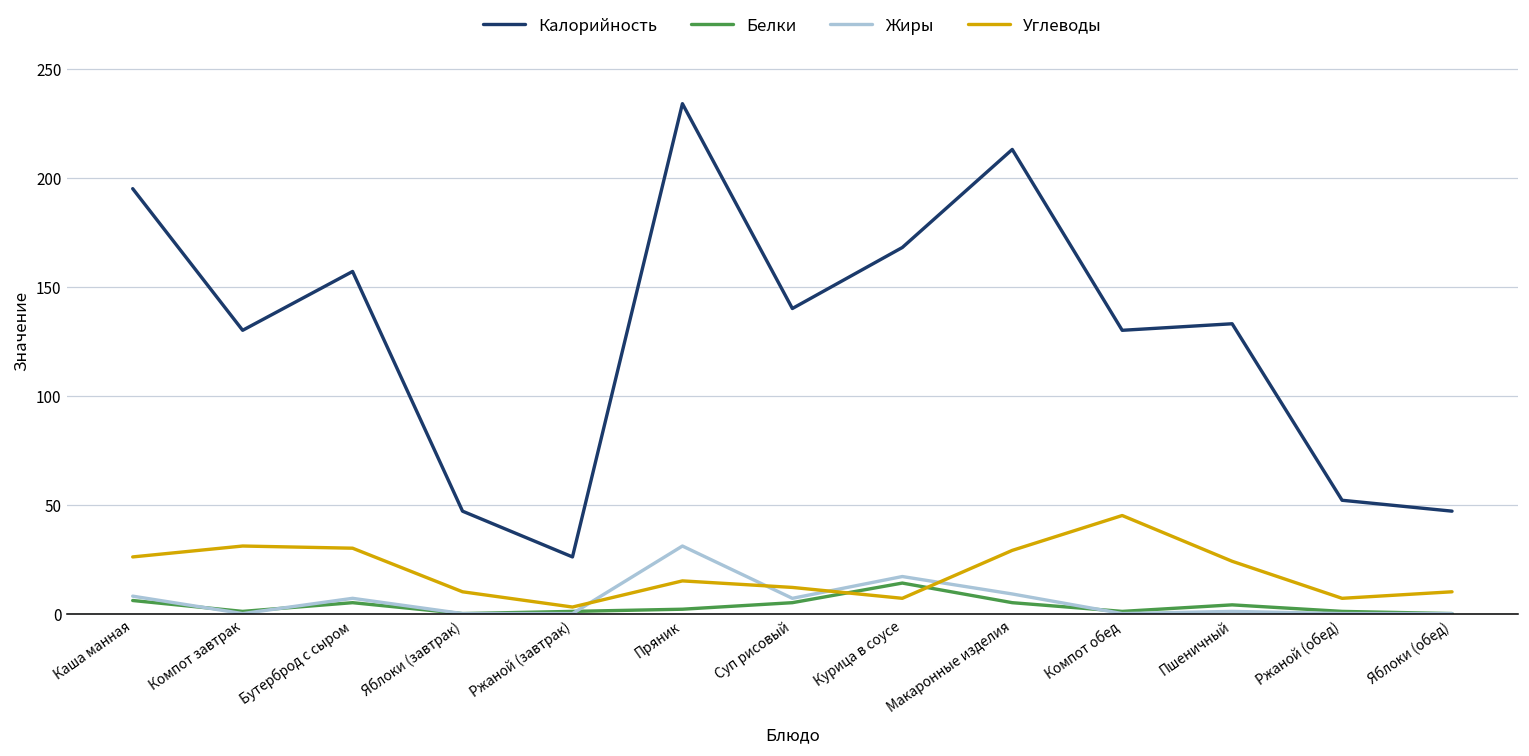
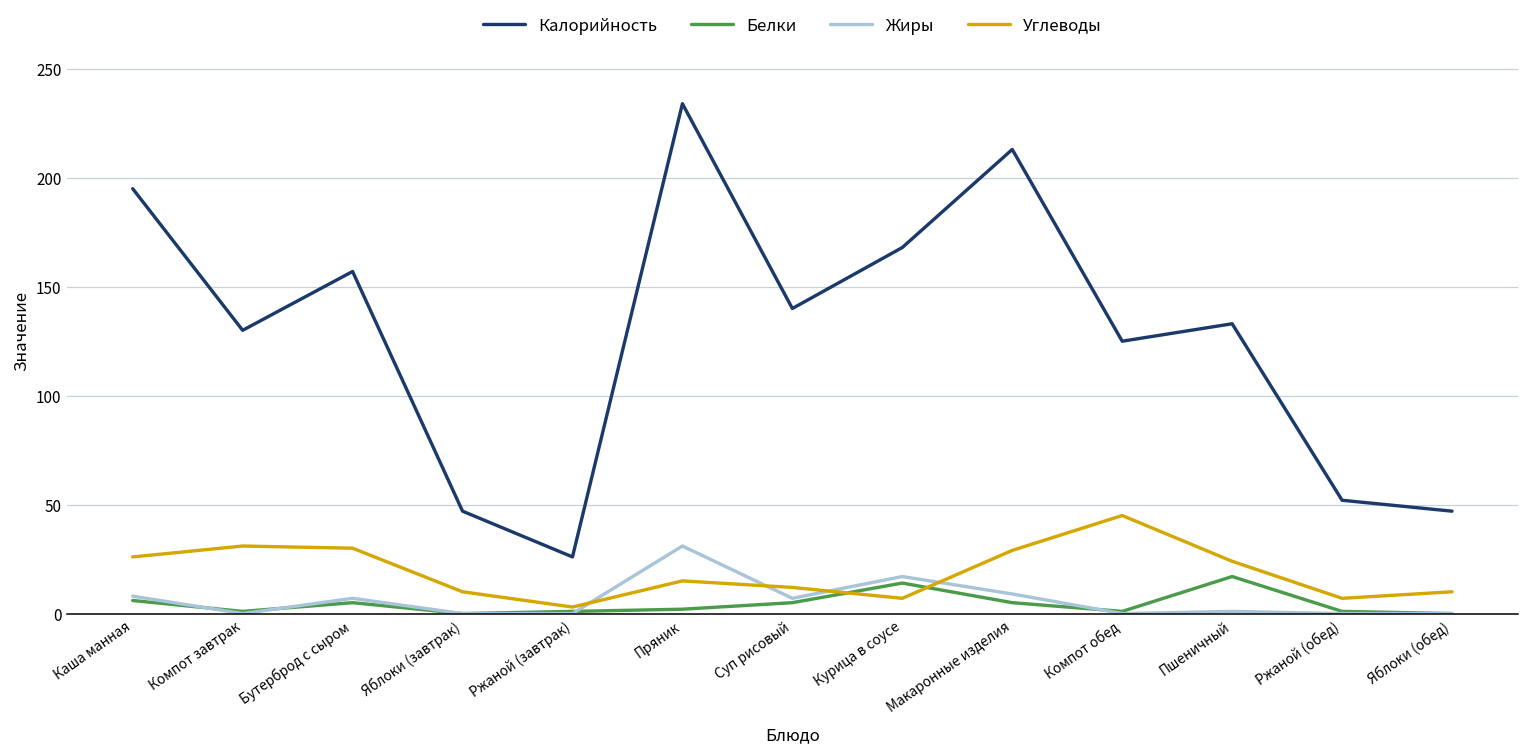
Калорийность, Компот обед: 130 -> 125
Белки, Пшеничный: 4 -> 17
